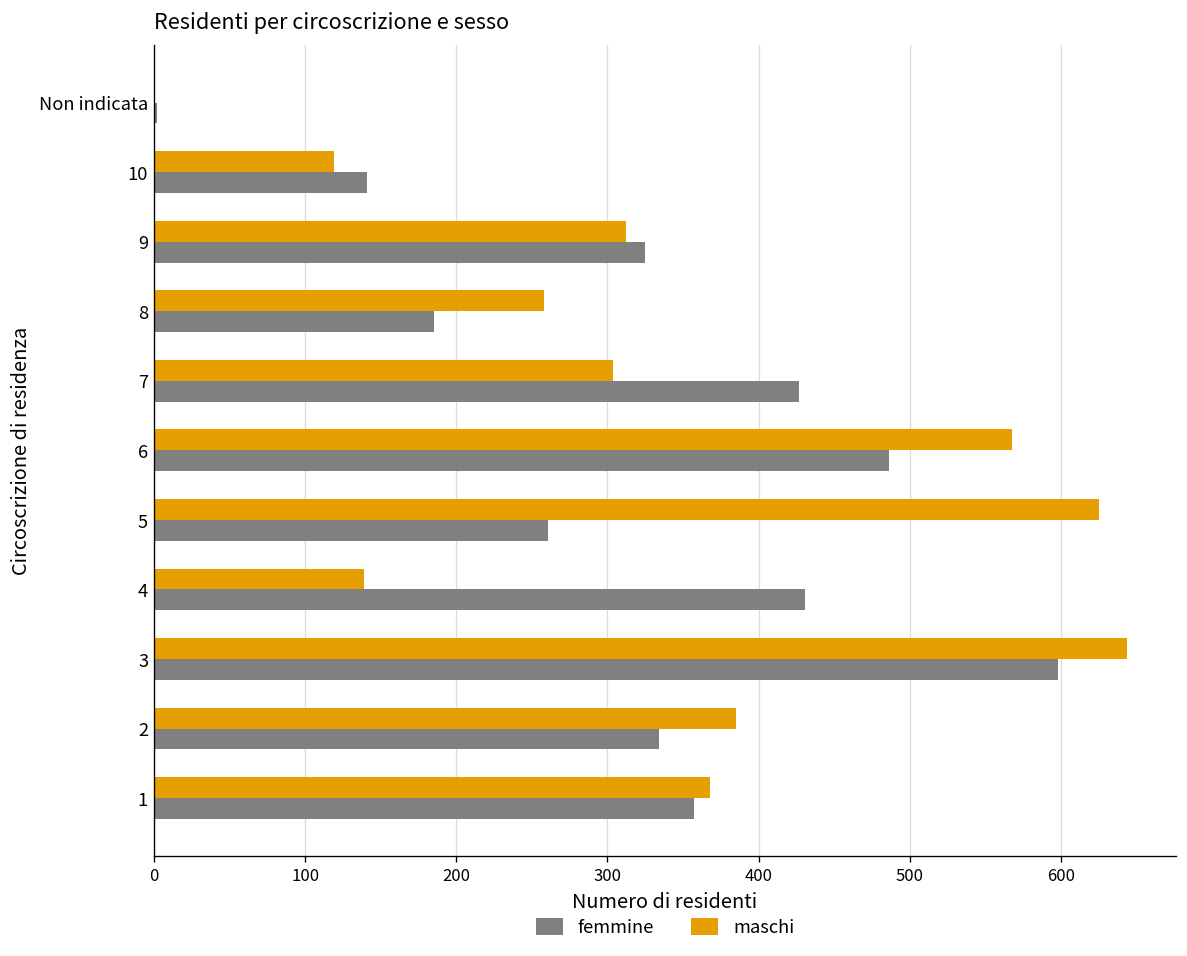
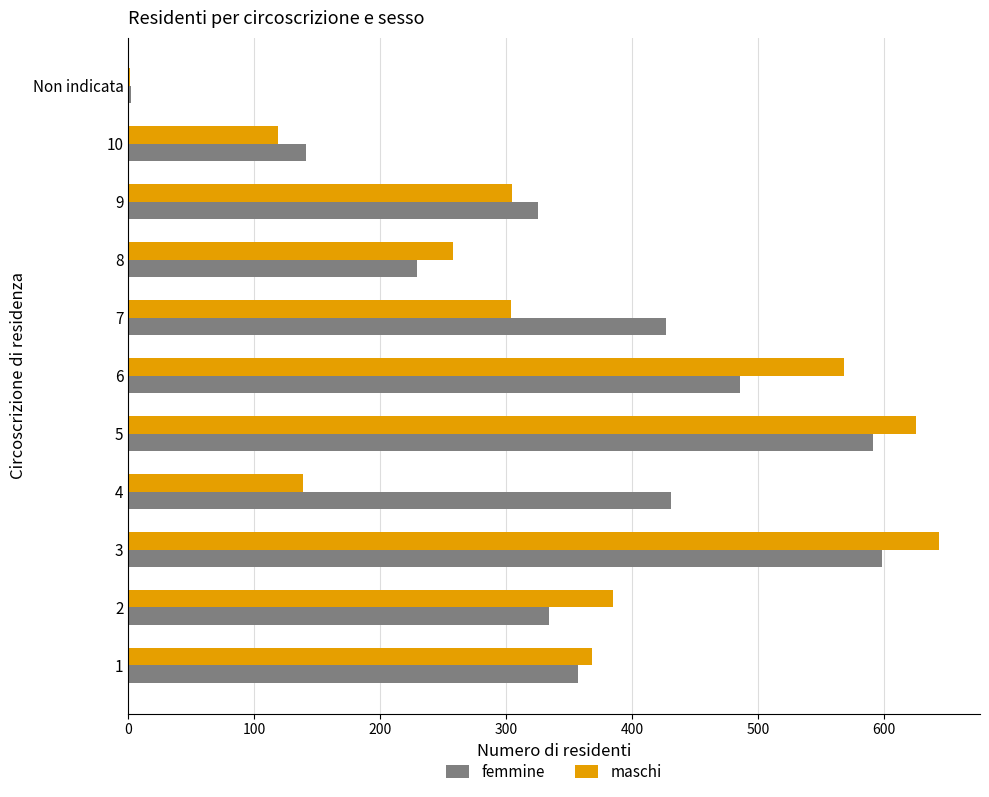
maschi, 9: 312 -> 305
femmine, 8: 185 -> 229
femmine, 5: 261 -> 591
